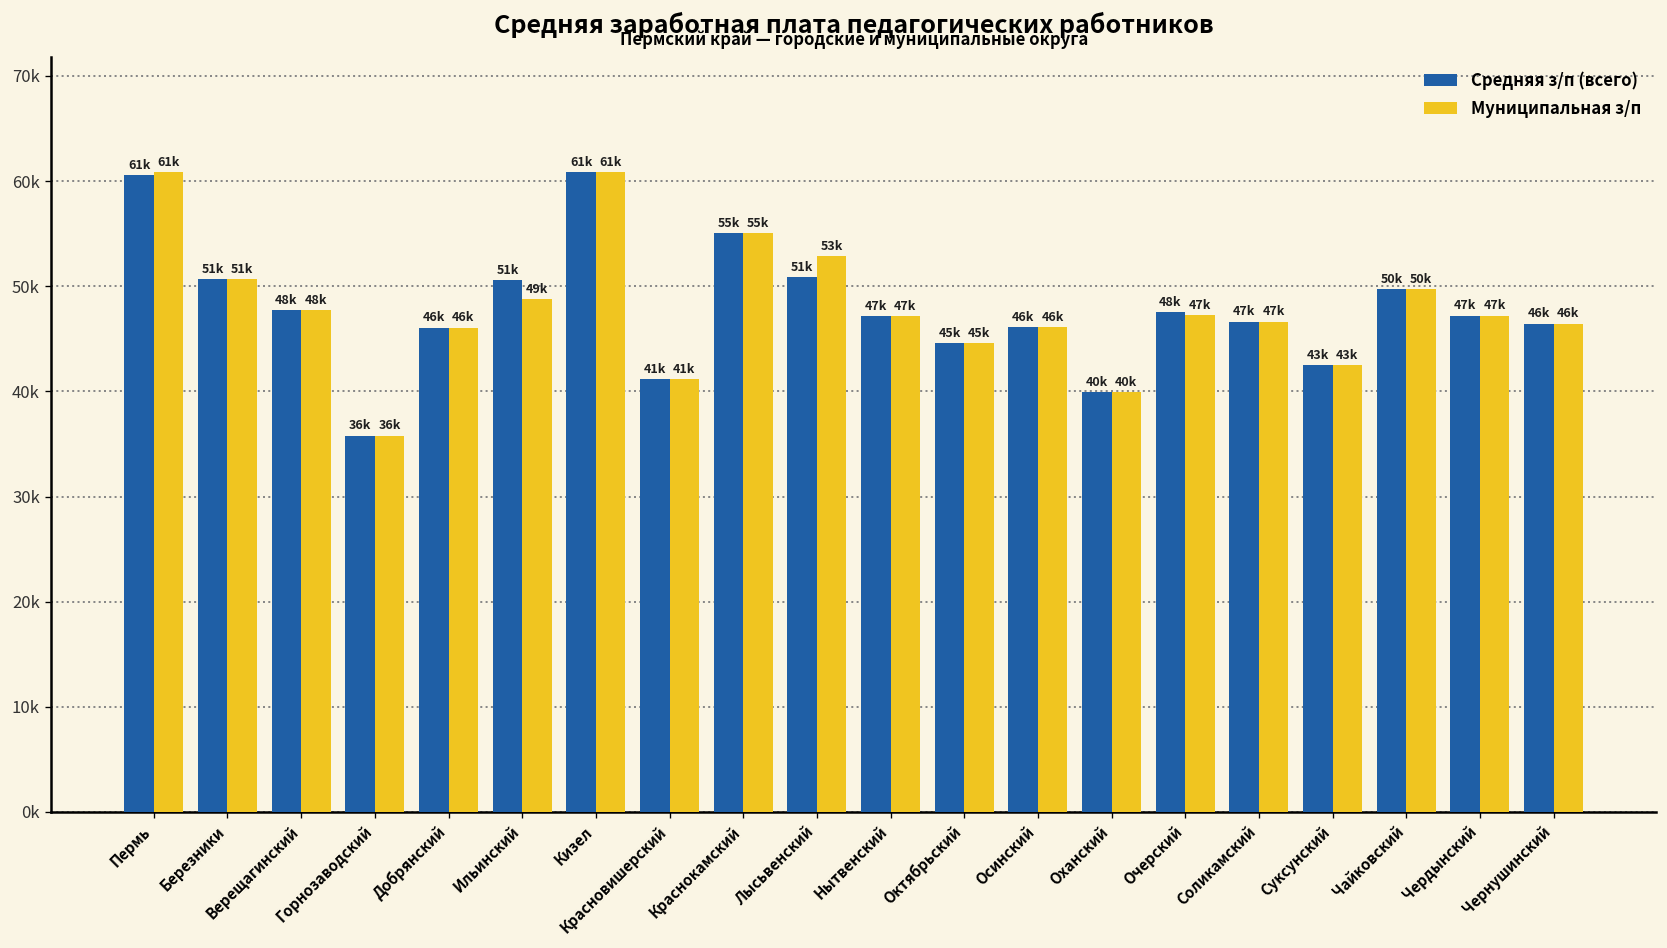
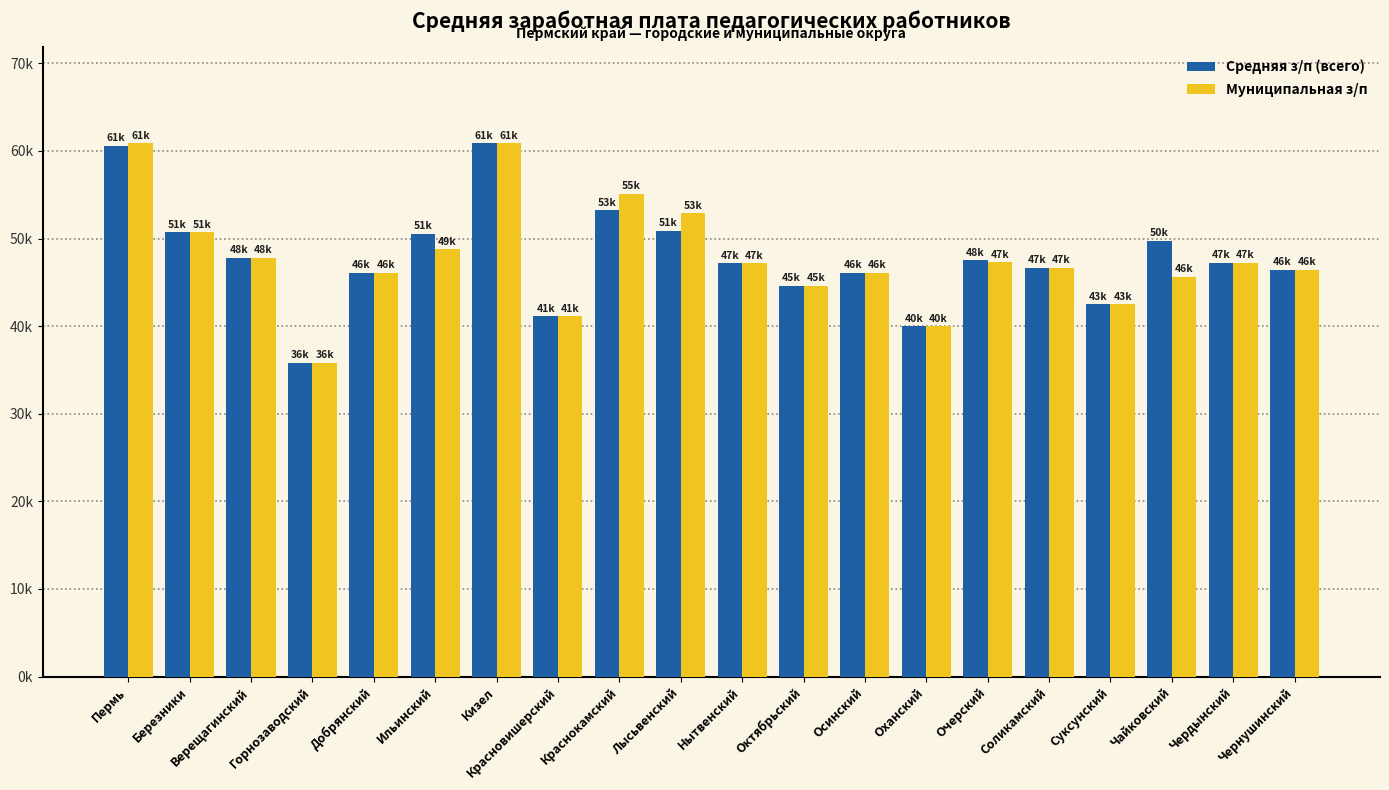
Средняя з/п (всего), Краснокамский: 55k -> 53k
Муниципальная з/п, Чайковский: 50k -> 46k
